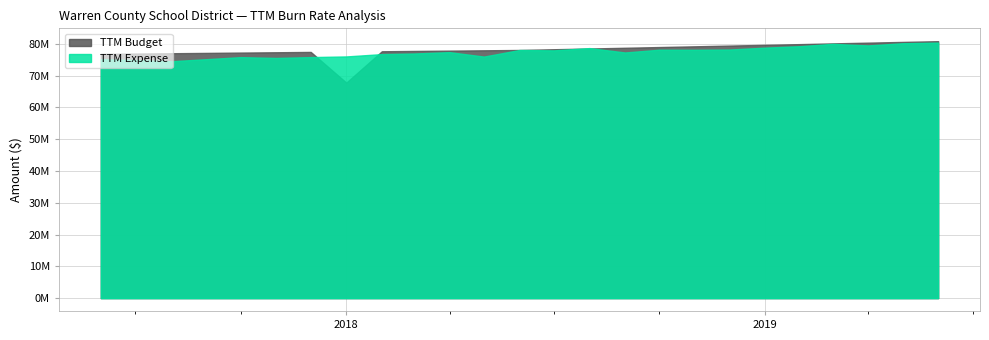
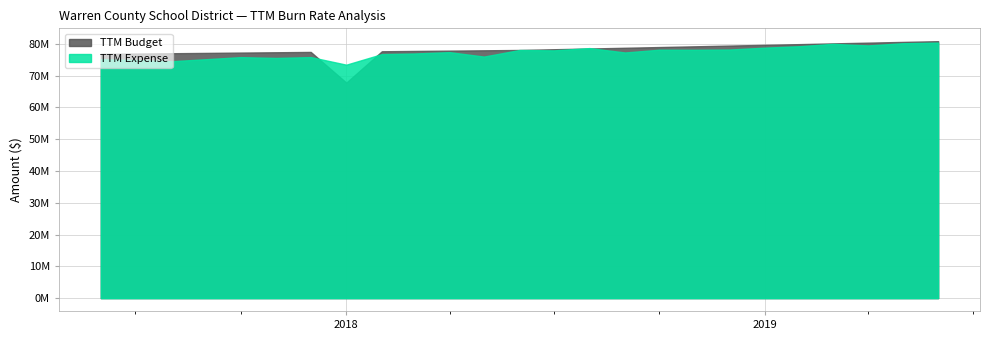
TTM Expense, 2018: 76000000 -> 73000000
